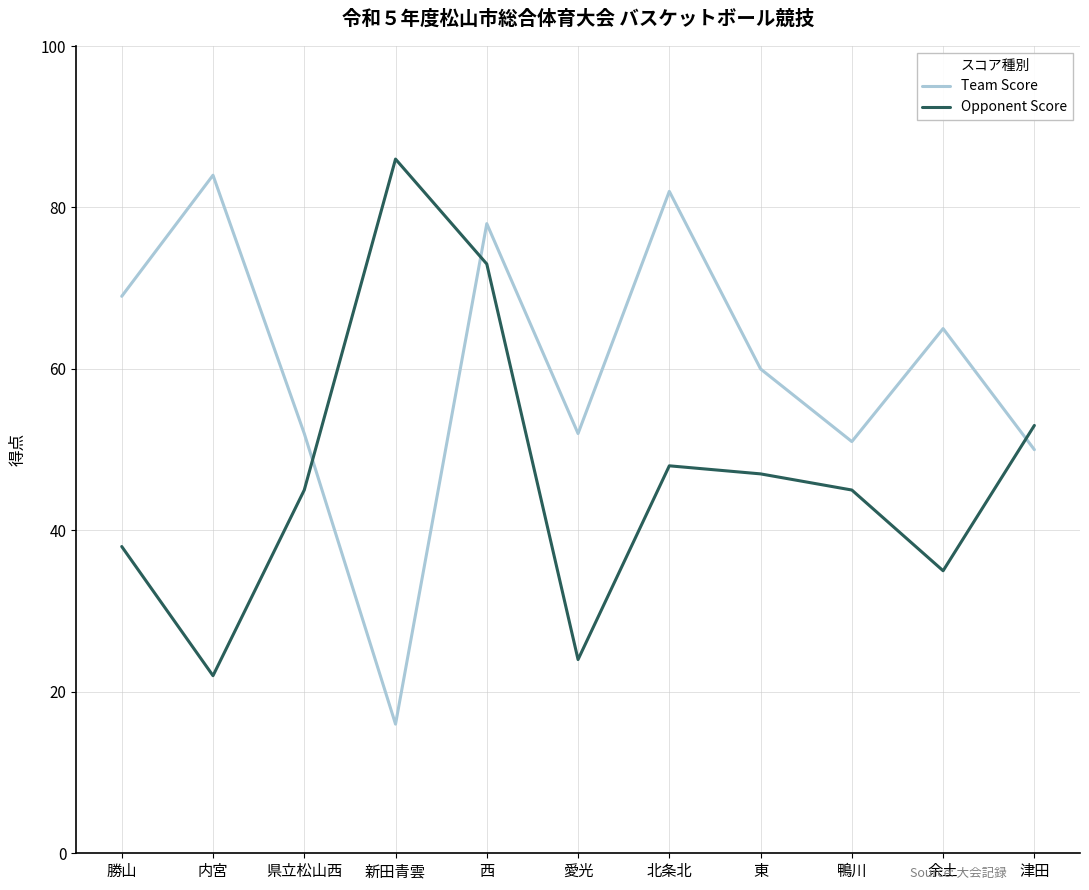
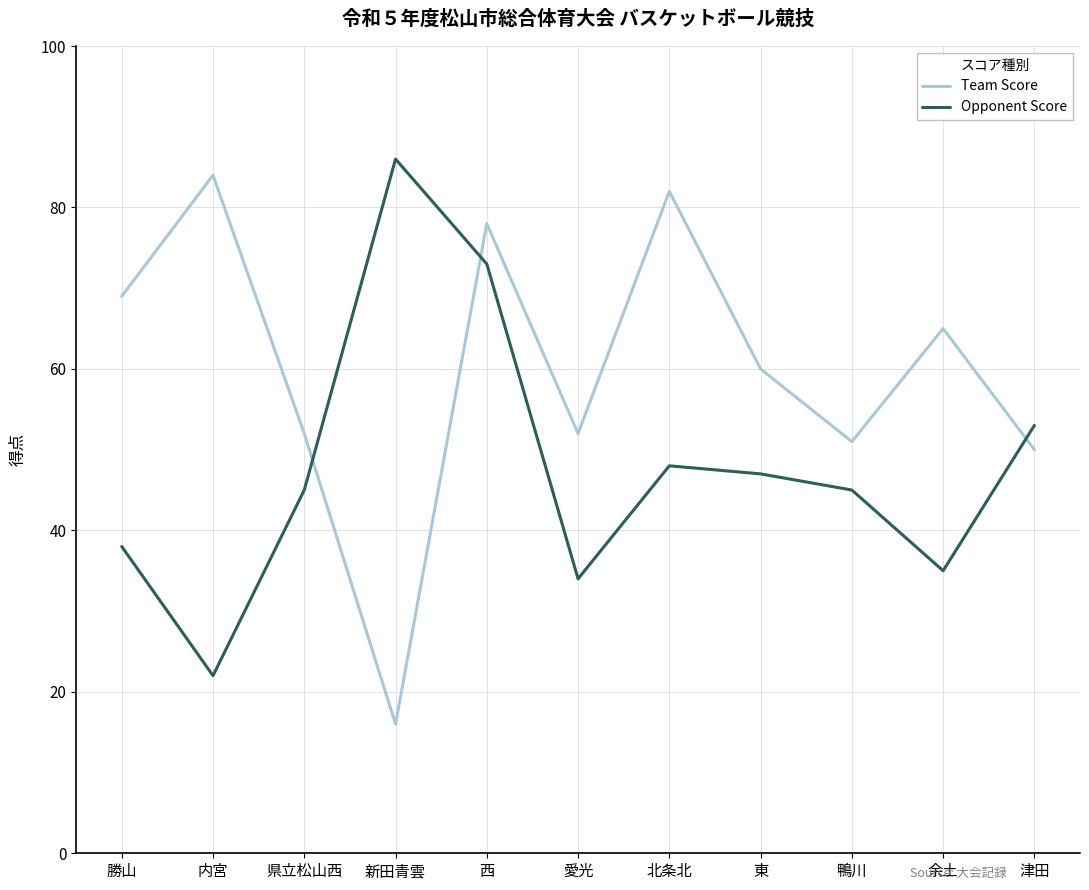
Opponent Score, 愛光: 24 -> 34
